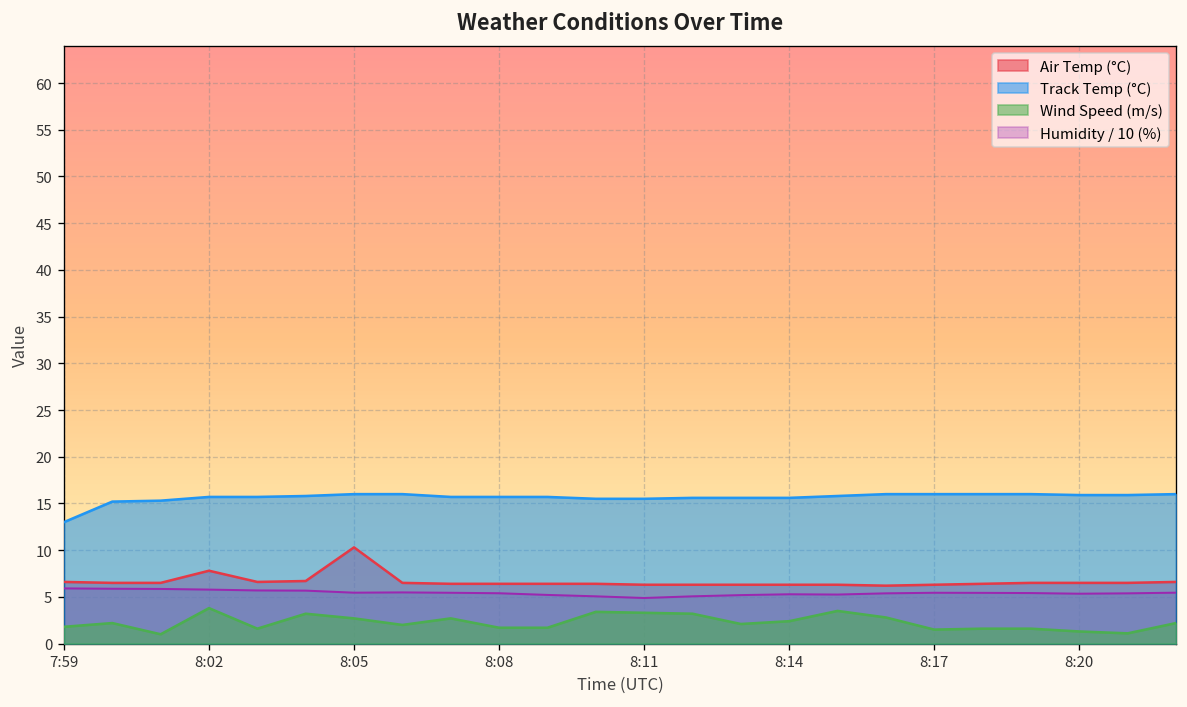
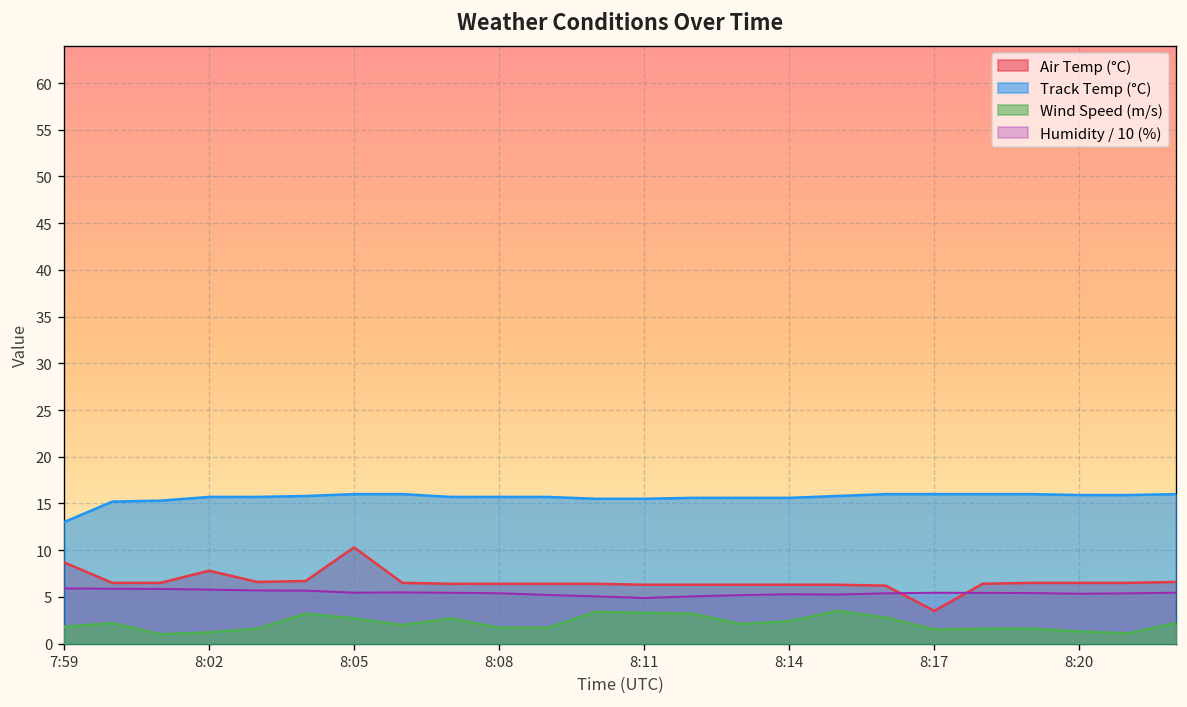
Air Temp (°C), 7:59: 7 -> 9
Wind Speed (m/s), 8:02: 4 -> 1
Air Temp (°C), 8:17: 6 -> 4
